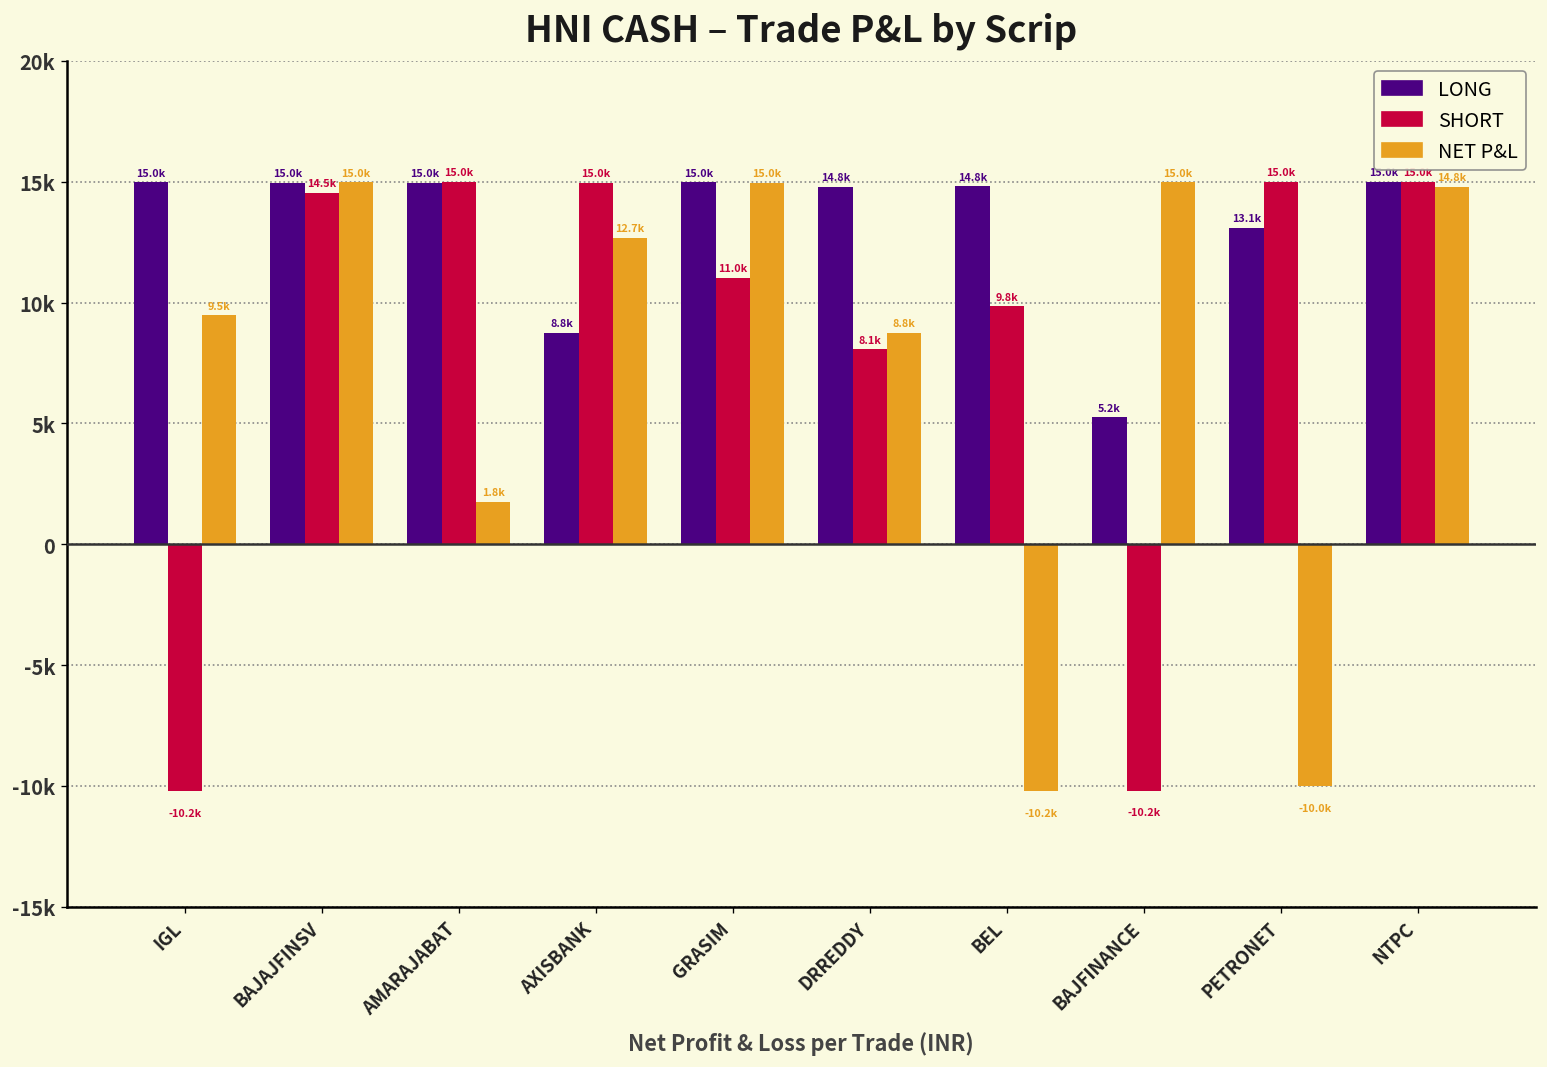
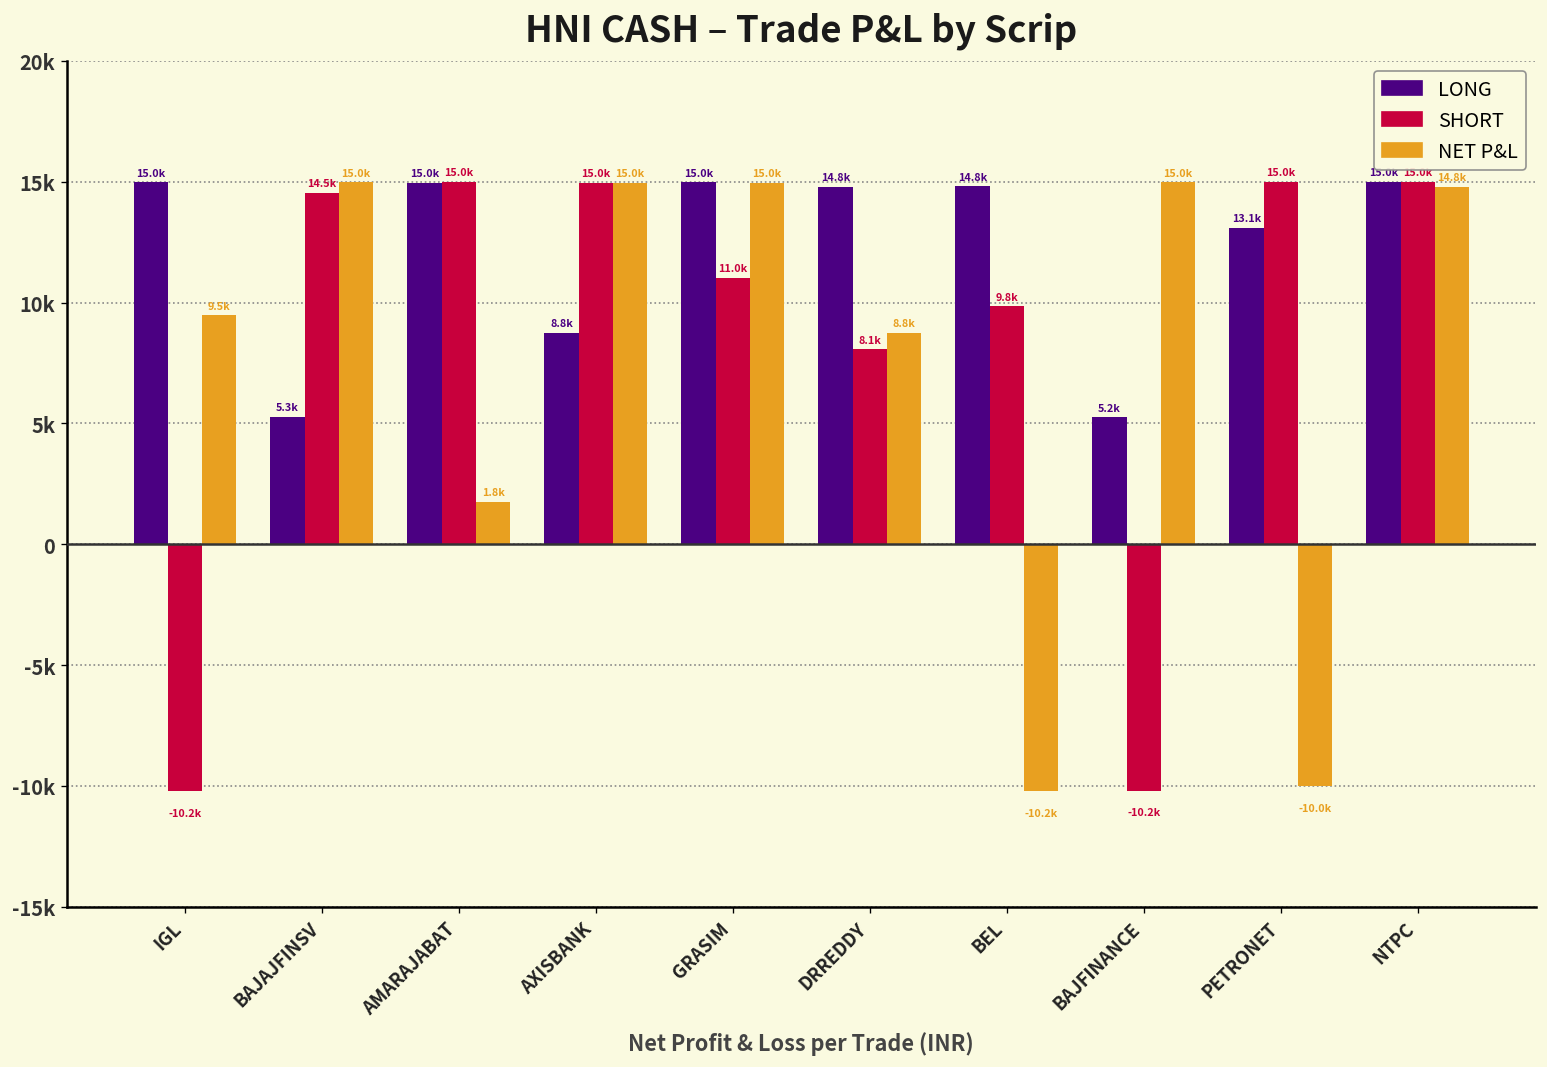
LONG, BAJAJFINSV: 15.0k -> 5.3k
NET P&L, AXISBANK: 12.7k -> 15.0k
